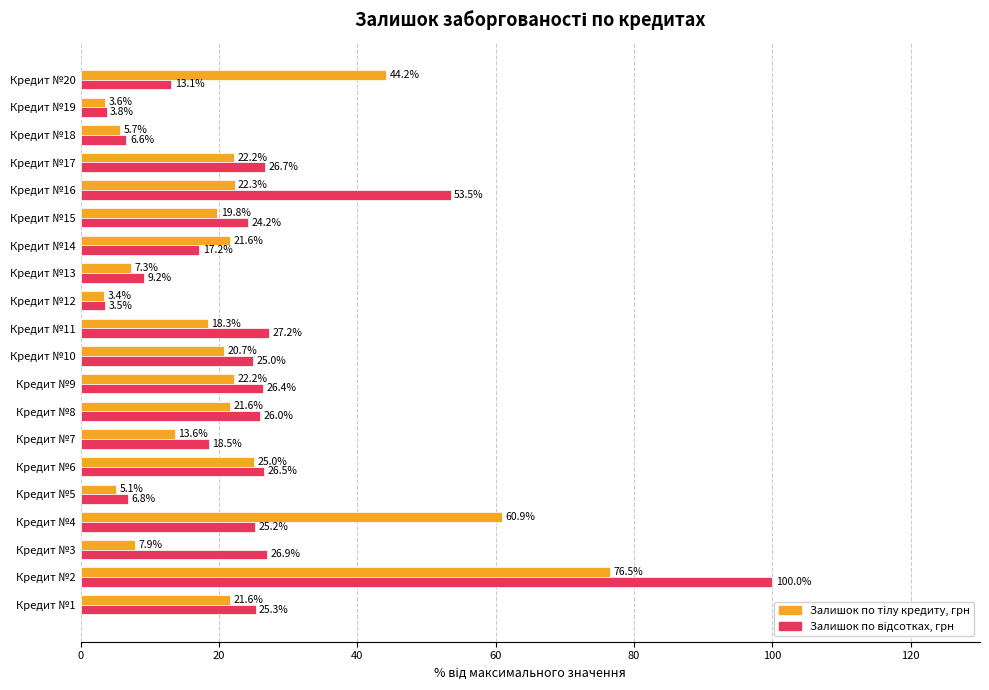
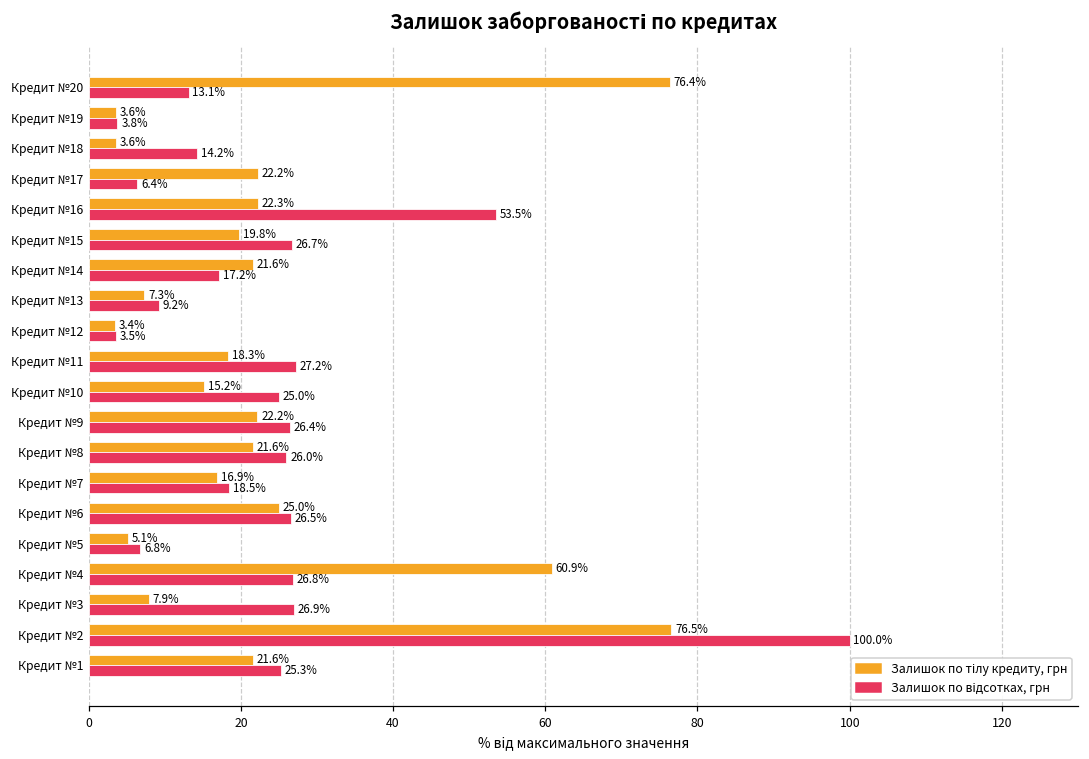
Залишок по тілу кредиту, грн, Кредит №20: 44.2% -> 76.4%
Залишок по тілу кредиту, грн, Кредит №18: 5.7% -> 3.6%
Залишок по відсотках, грн, Кредит №18: 6.6% -> 14.2%
Залишок по відсотках, грн, Кредит №17: 26.7% -> 6.4%
Залишок по відсотках, грн, Кредит №15: 24.2% -> 26.7%
Залишок по тілу кредиту, грн, Кредит №10: 20.7% -> 15.2%
Залишок по тілу кредиту, грн, Кредит №7: 13.6% -> 16.9%
Залишок по відсотках, грн, Кредит №4: 25.2% -> 26.8%
